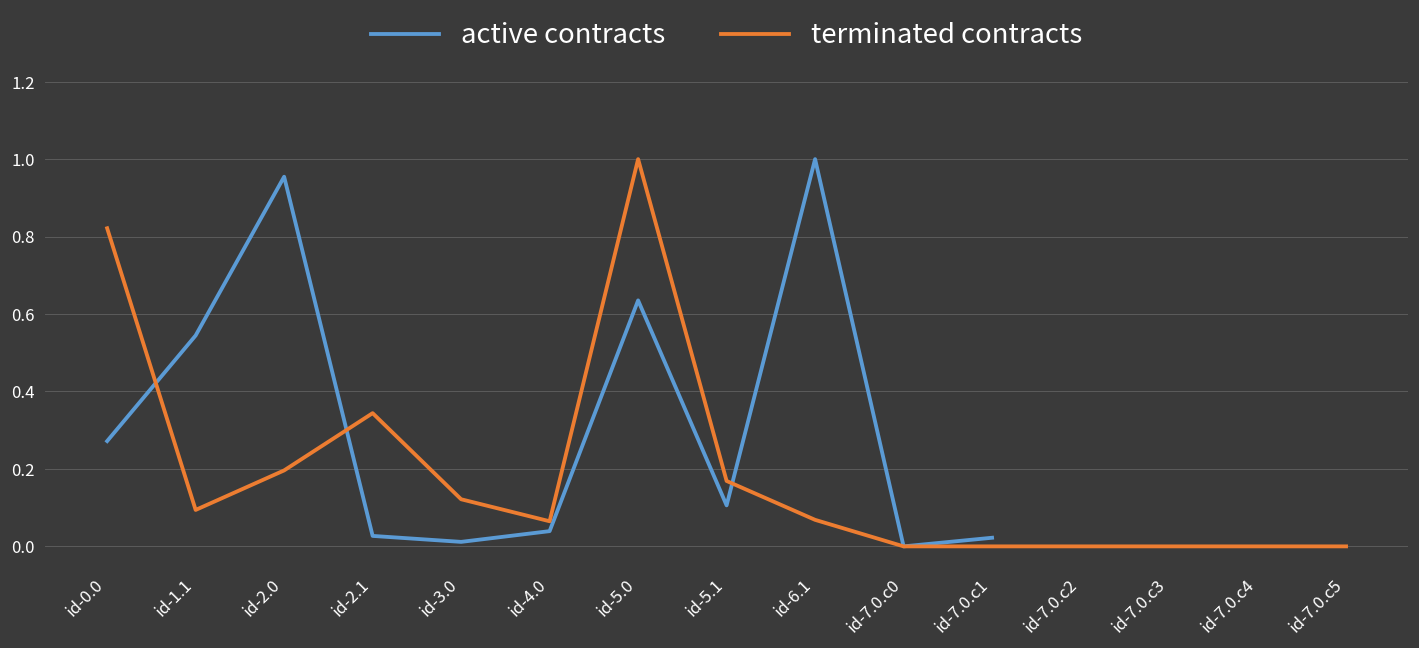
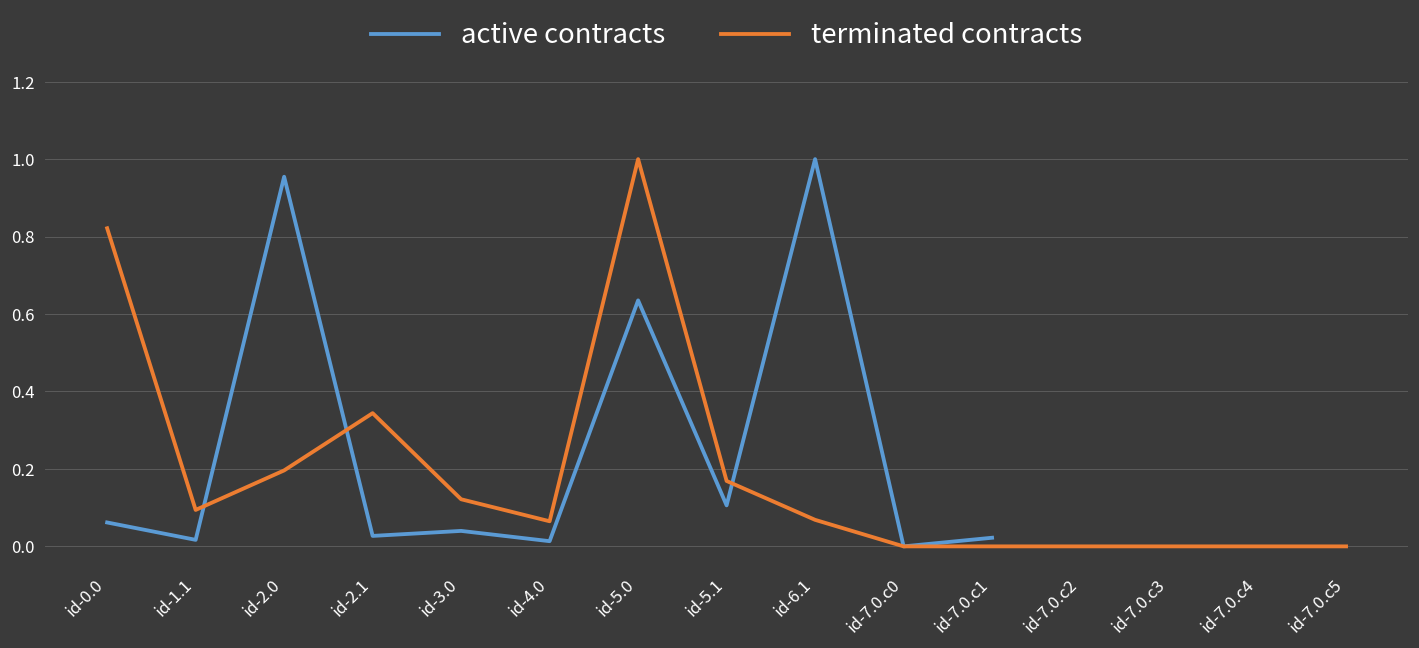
active contracts, id-0.0: 0.27 -> 0.06
active contracts, id-1.1: 0.54 -> 0.02
active contracts, id-3.0: 0.01 -> 0.04
active contracts, id-4.0: 0.04 -> 0.01
